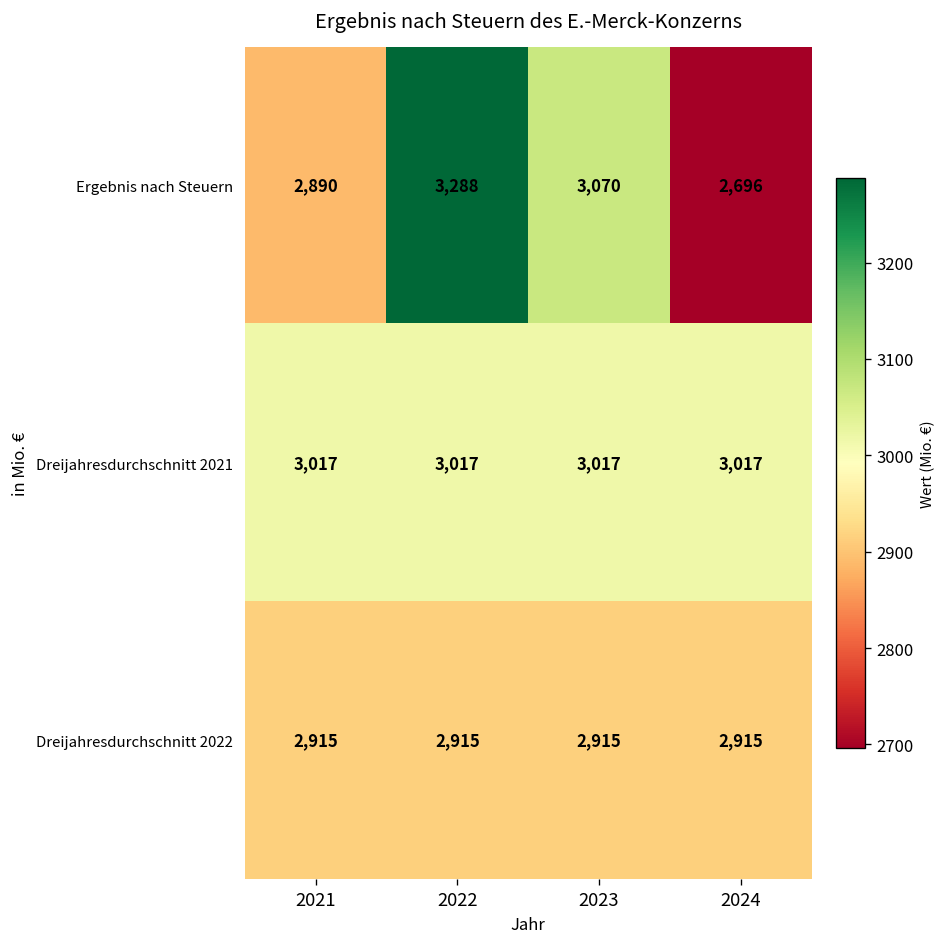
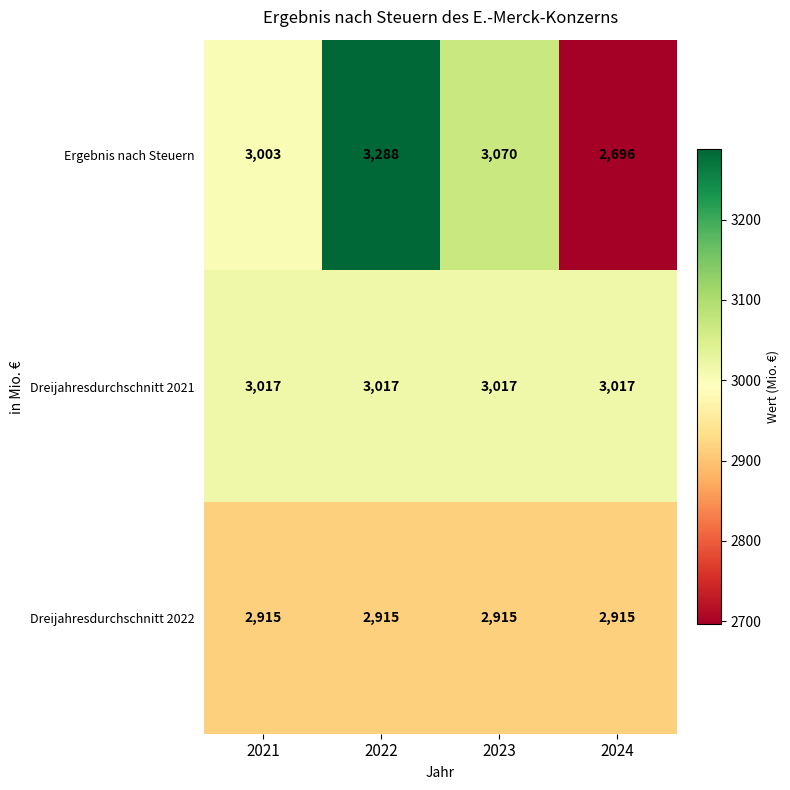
Ergebnis nach Steuern, 2021: 2,890 -> 3,003
